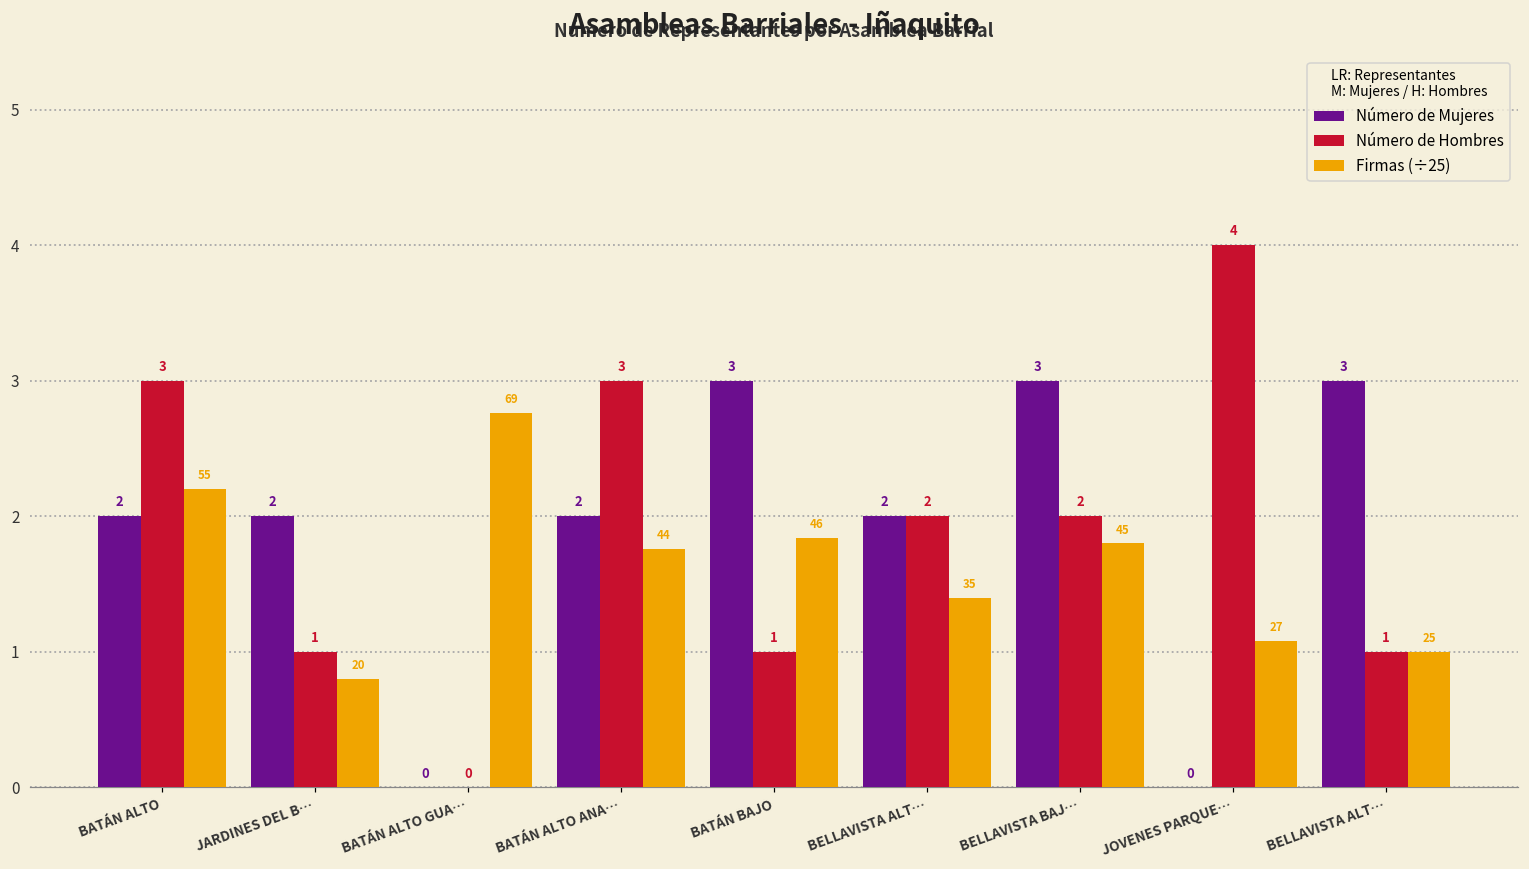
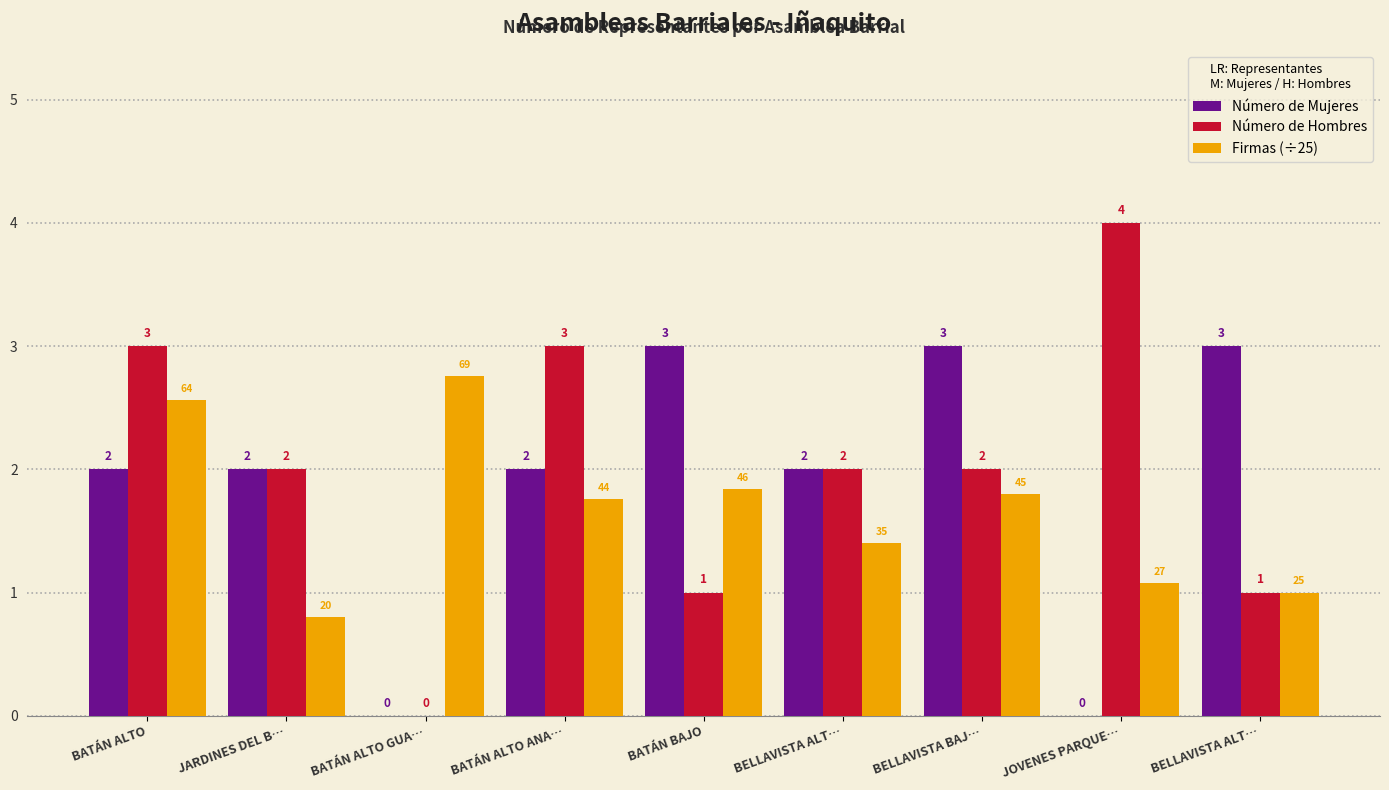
Firmas (÷25), BATÁN ALTO: 55 -> 64
Número de Hombres, JARDINES DEL B…: 1 -> 2
